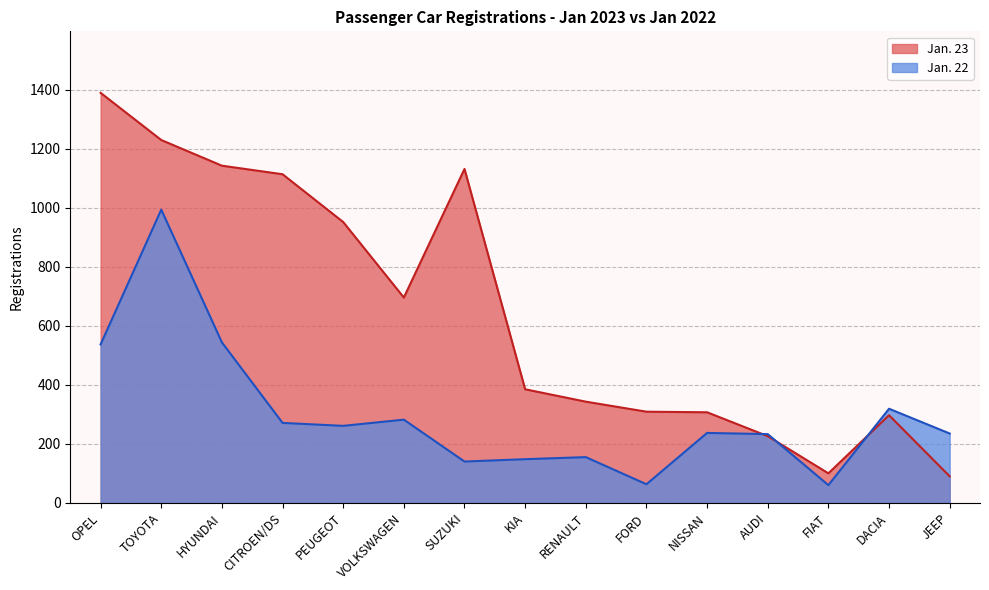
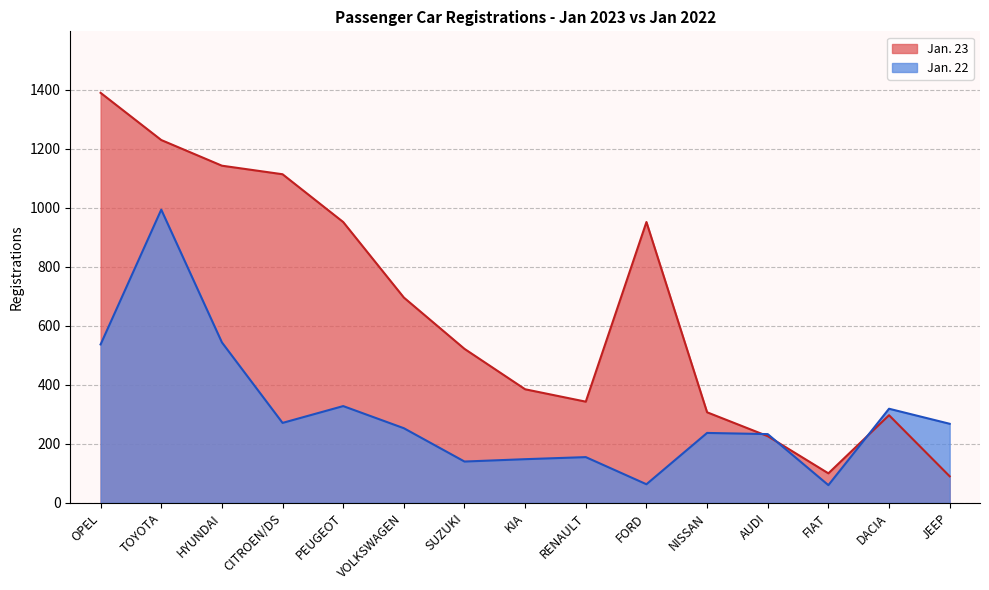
Jan. 22, PEUGEOT: 260 -> 330
Jan. 22, VOLKSWAGEN: 280 -> 250
Jan. 23, SUZUKI: 1130 -> 520
Jan. 23, FORD: 310 -> 950
Jan. 22, JEEP: 240 -> 270
